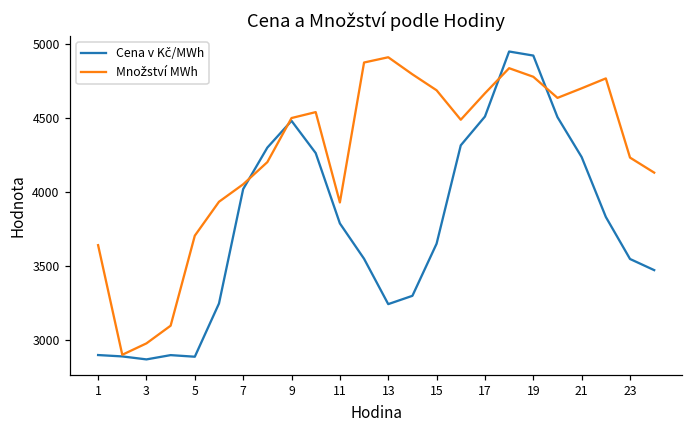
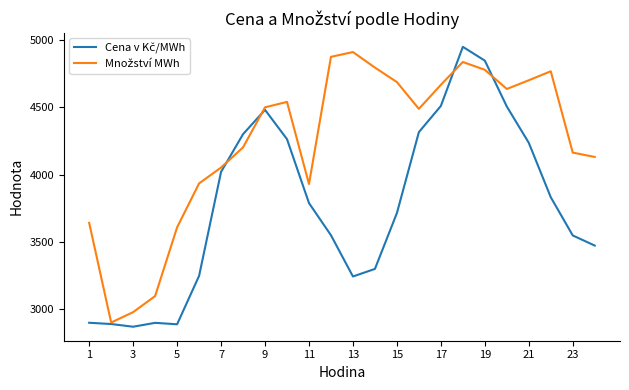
Množství MWh, 5: 3710 -> 3610
Cena v Kč/MWh, 15: 3650 -> 3720
Cena v Kč/MWh, 19: 4920 -> 4850
Množství MWh, 23: 4230 -> 4160
